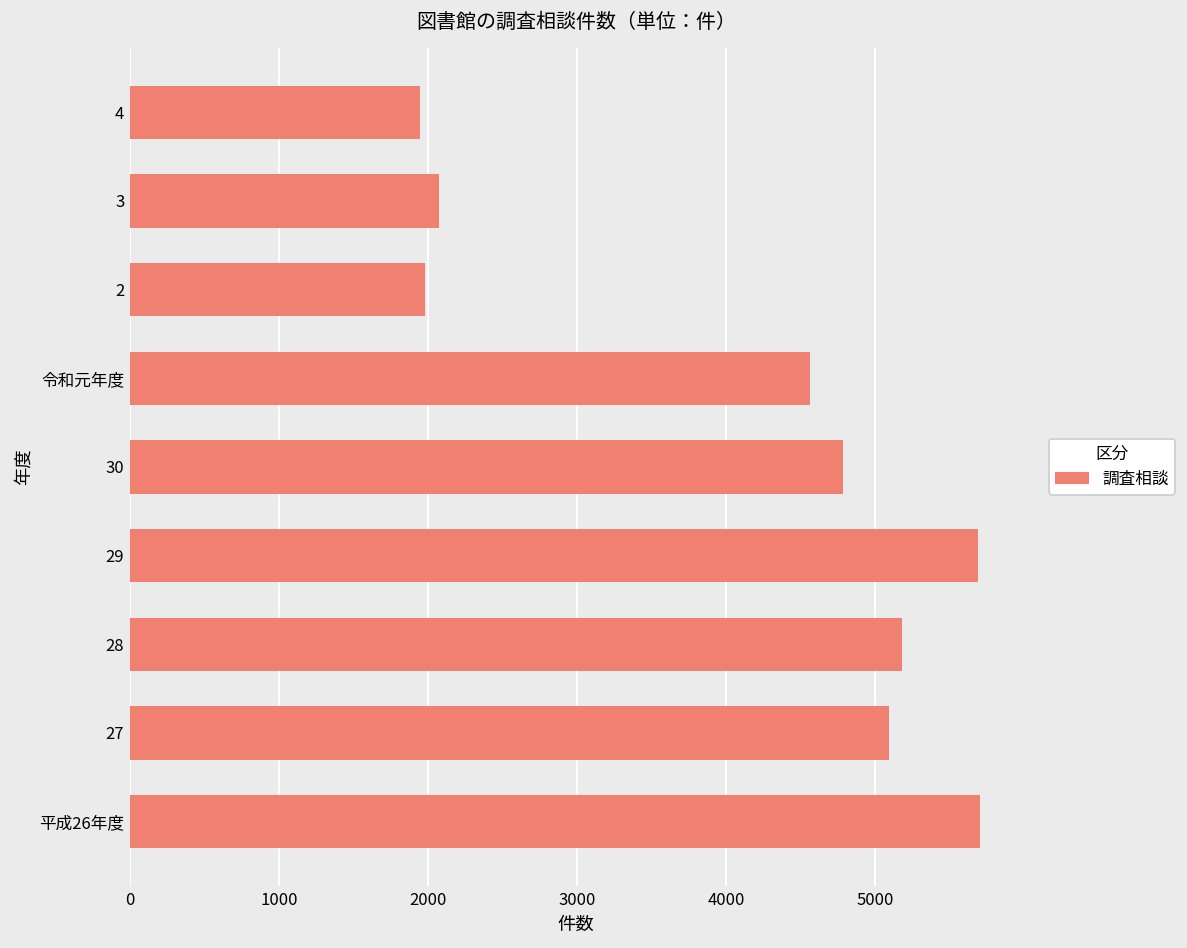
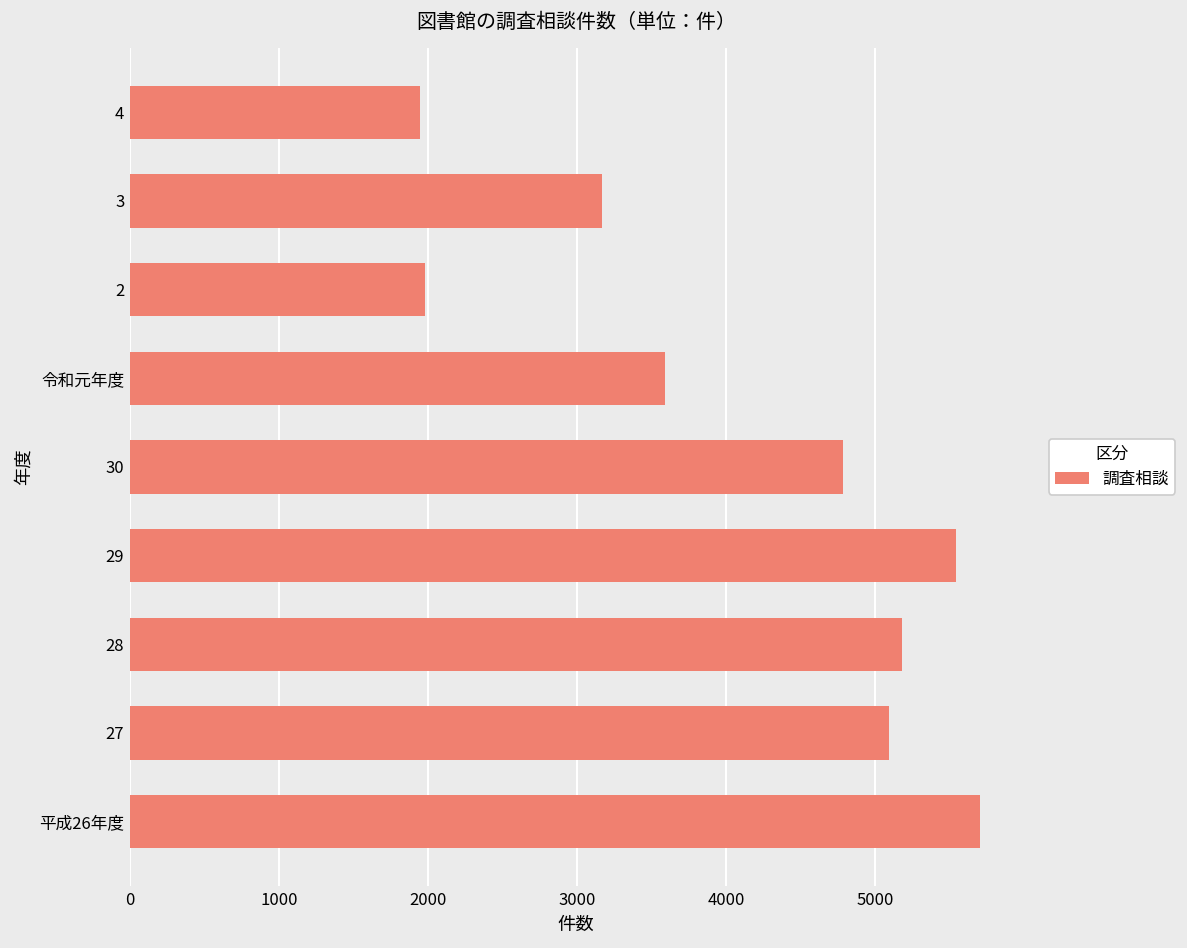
3: 2080 -> 3170
令和元年度: 4570 -> 3590
29: 5690 -> 5550
